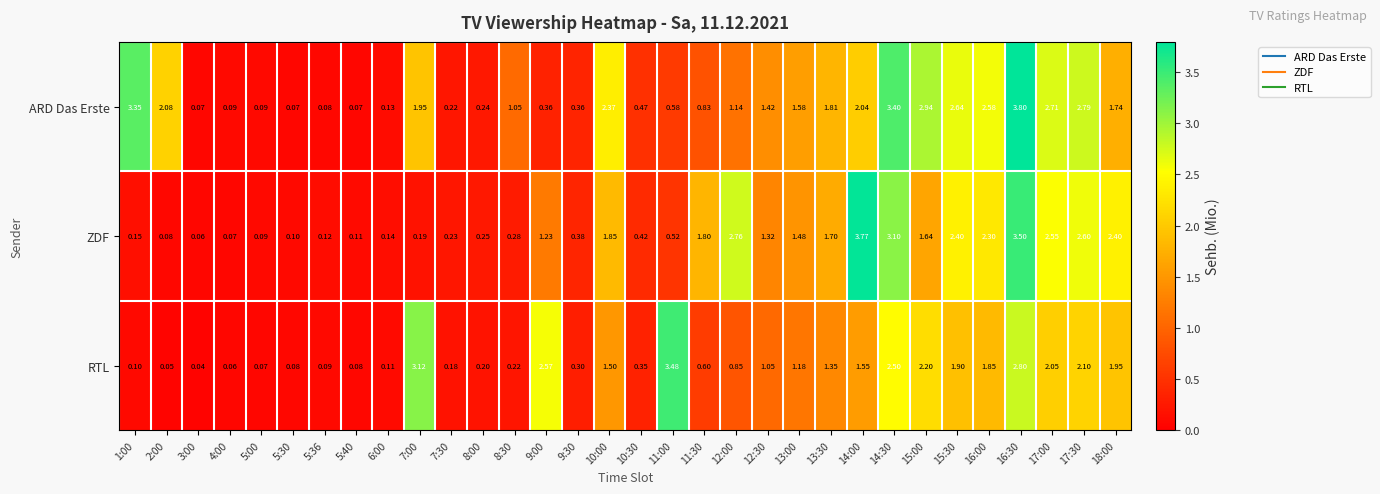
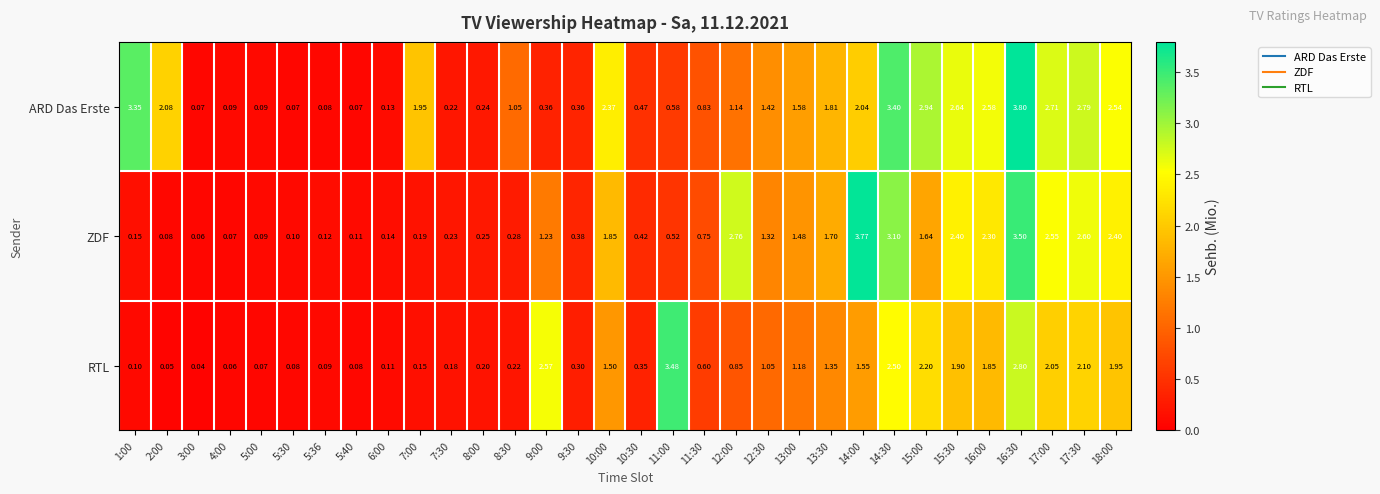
ARD Das Erste, 18:00: 1.74 -> 2.54
ZDF, 11:30: 1.80 -> 0.75
RTL, 7:00: 3.12 -> 0.15
